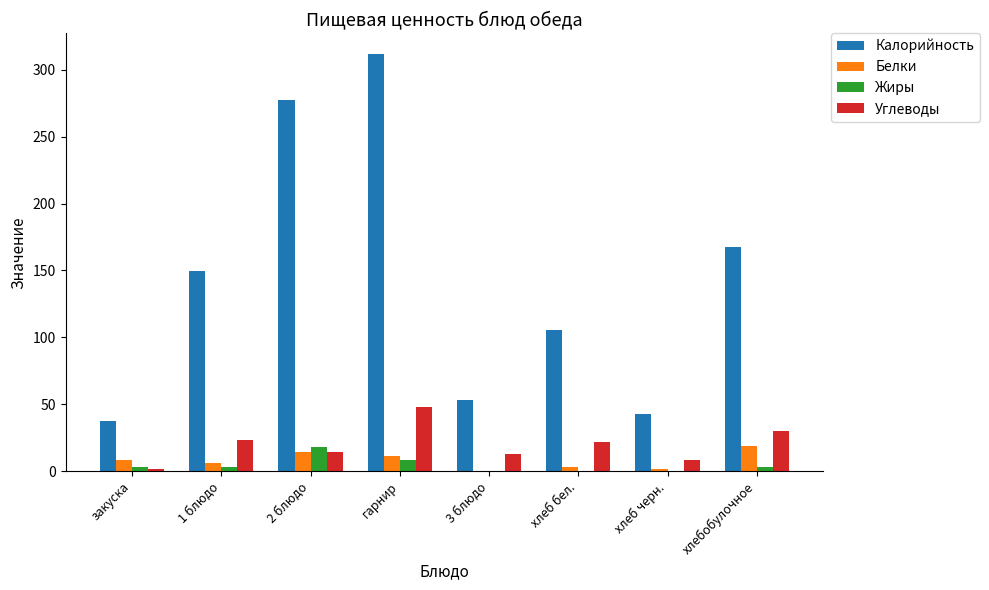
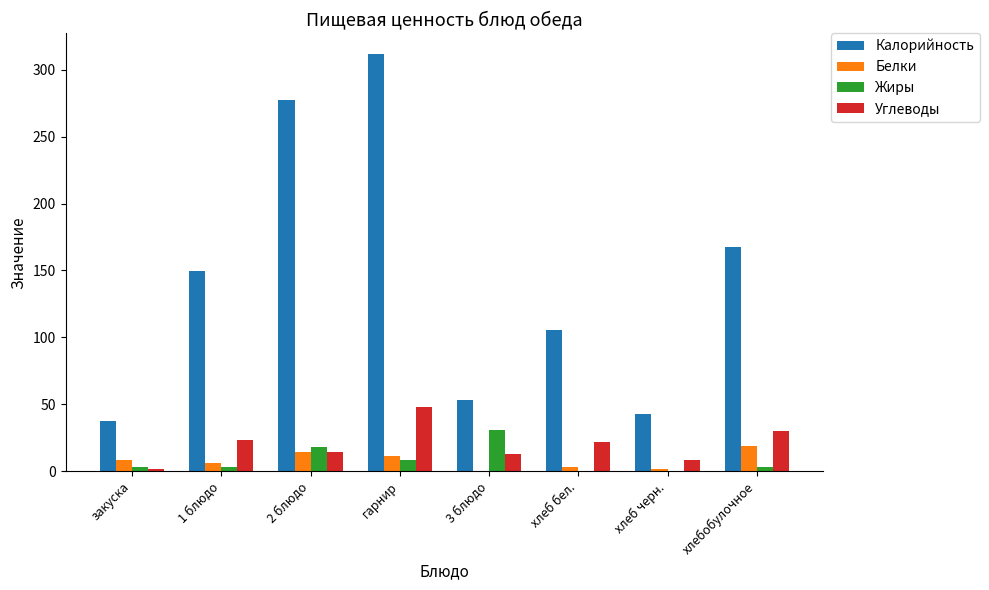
Жиры, 3 блюдо: 0 -> 31
